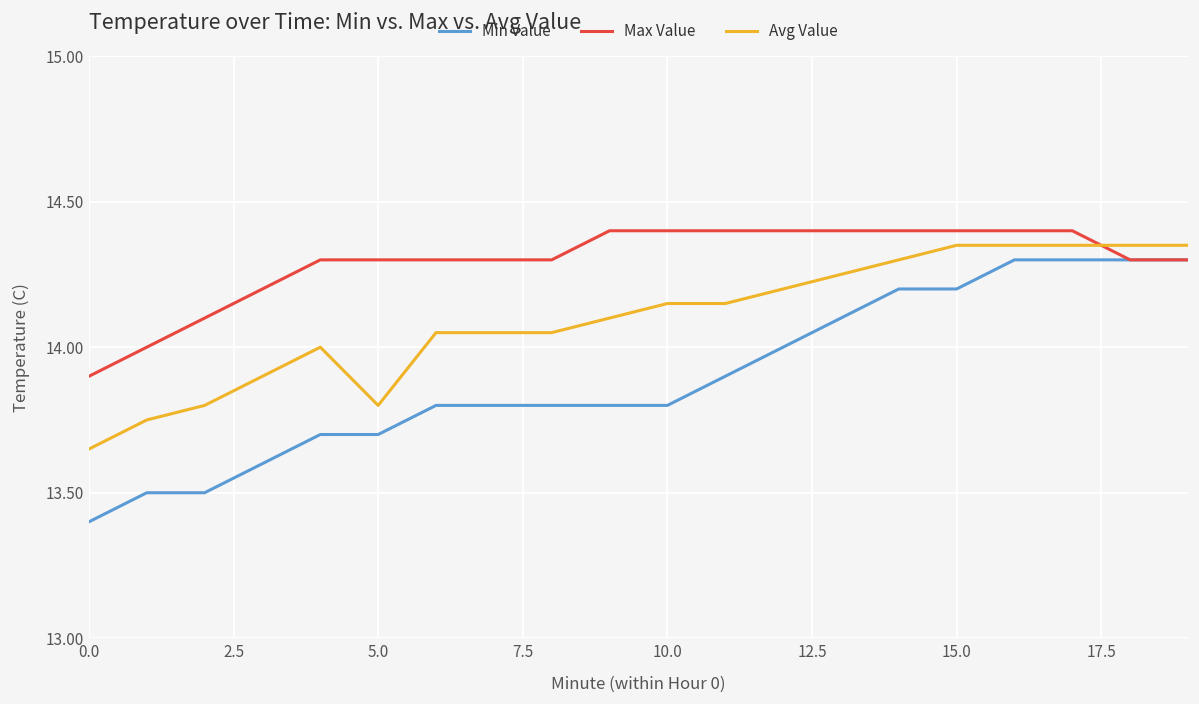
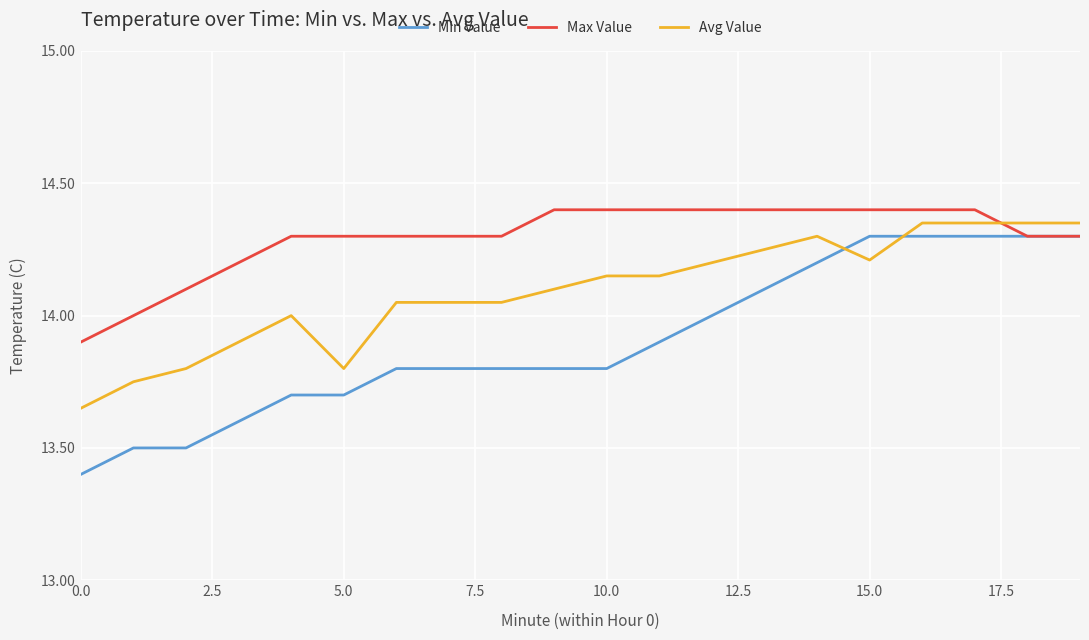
Min Value, 15.0: 14.2 -> 14.3
Avg Value, 15.0: 14.35 -> 14.21
